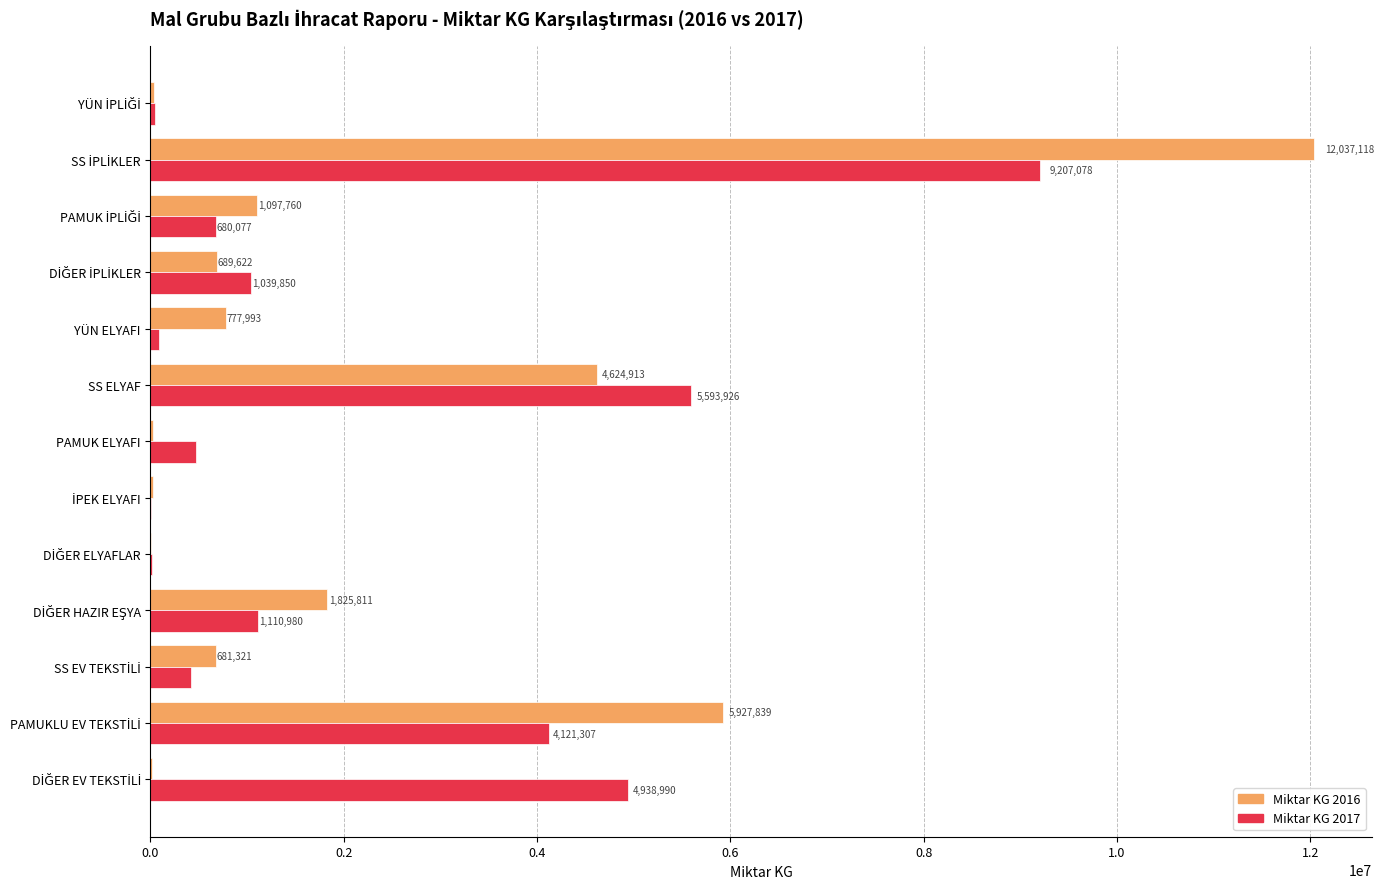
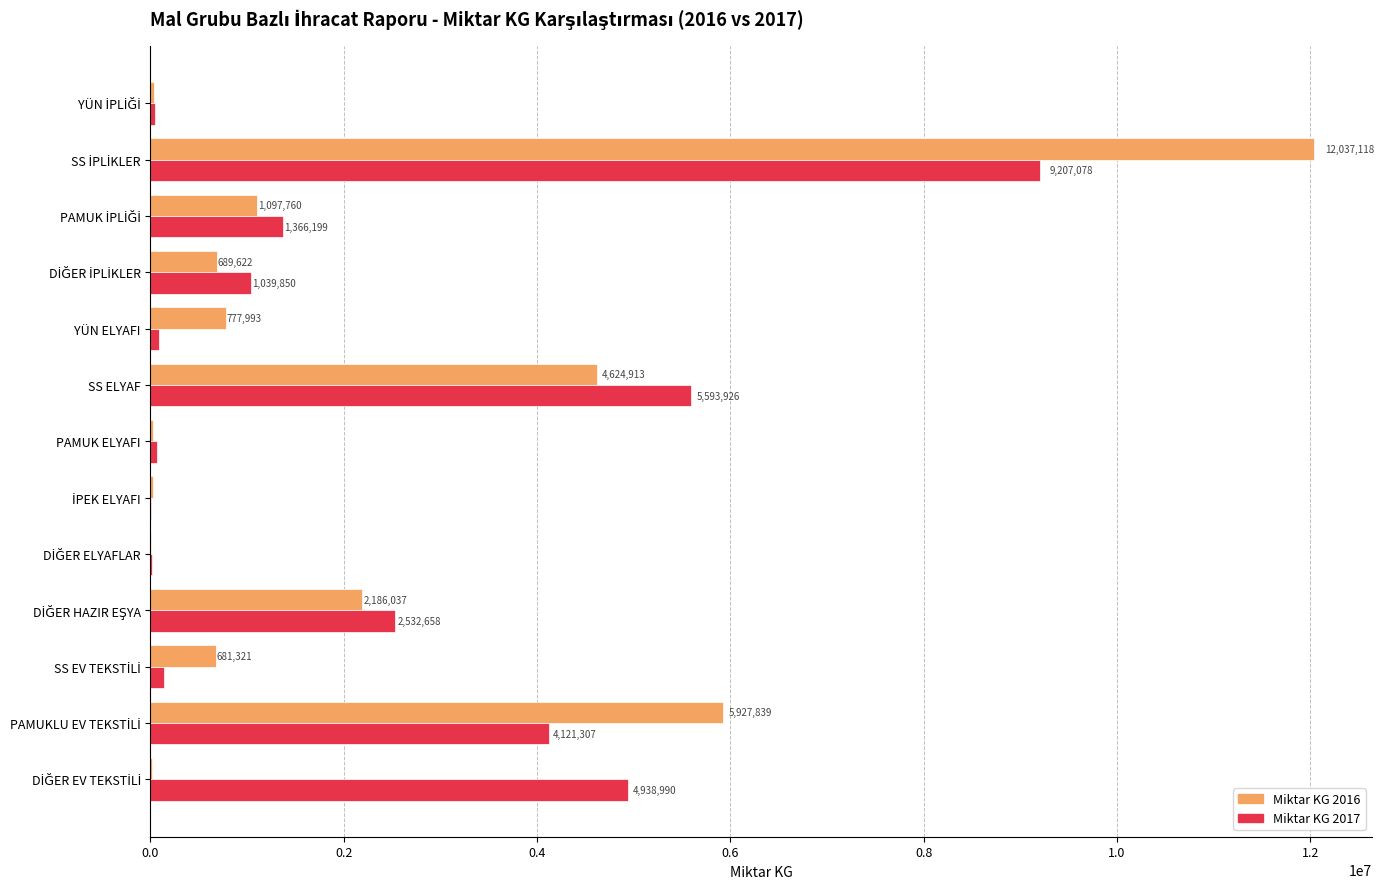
Miktar KG 2017, PAMUK İPLİĞİ: 680,077 -> 1,366,199
Miktar KG 2017, PAMUK ELYAFI: 500000 -> 100000
Miktar KG 2016, DİĞER HAZIR EŞYA: 1,825,811 -> 2,186,037
Miktar KG 2017, DİĞER HAZIR EŞYA: 1,110,980 -> 2,532,658
Miktar KG 2017, SS EV TEKSTİLİ: 400000 -> 100000
